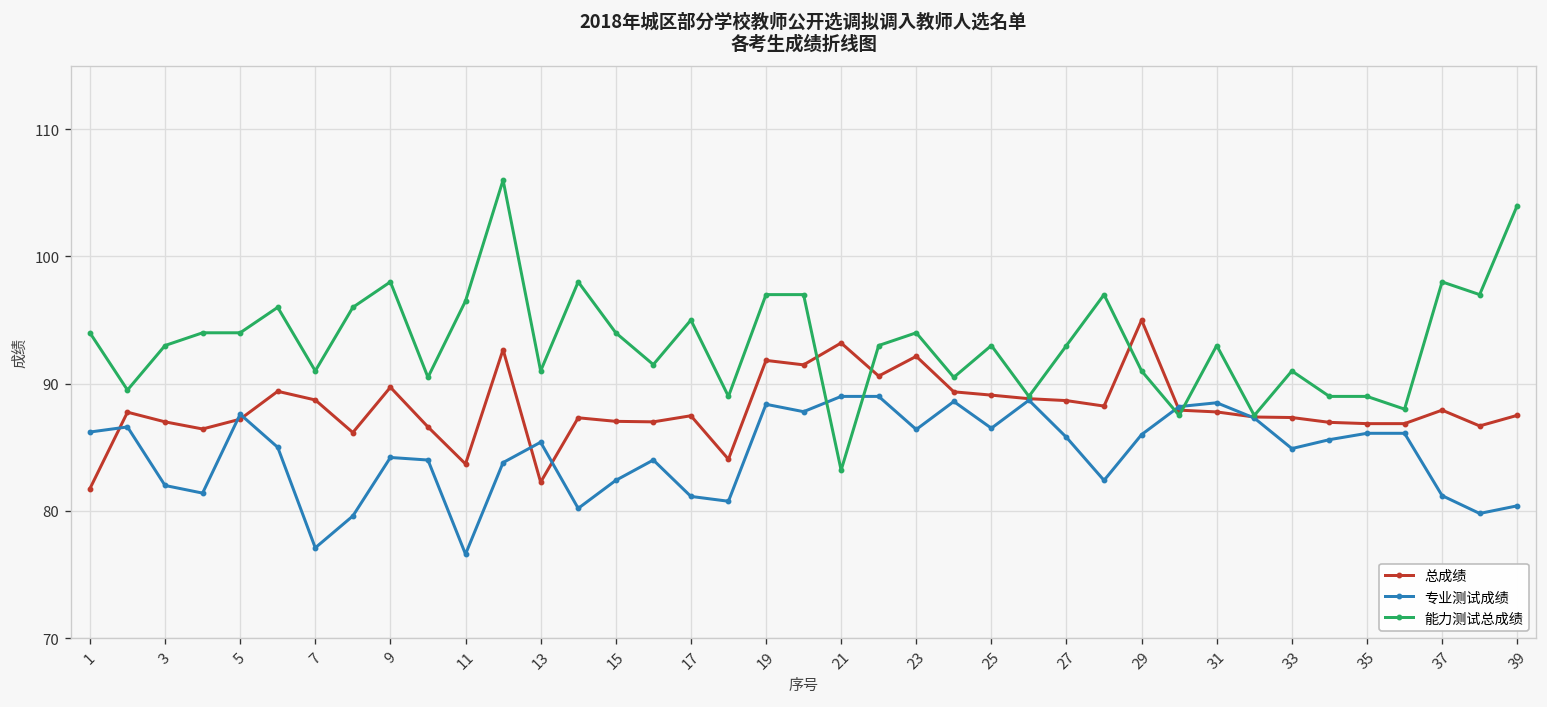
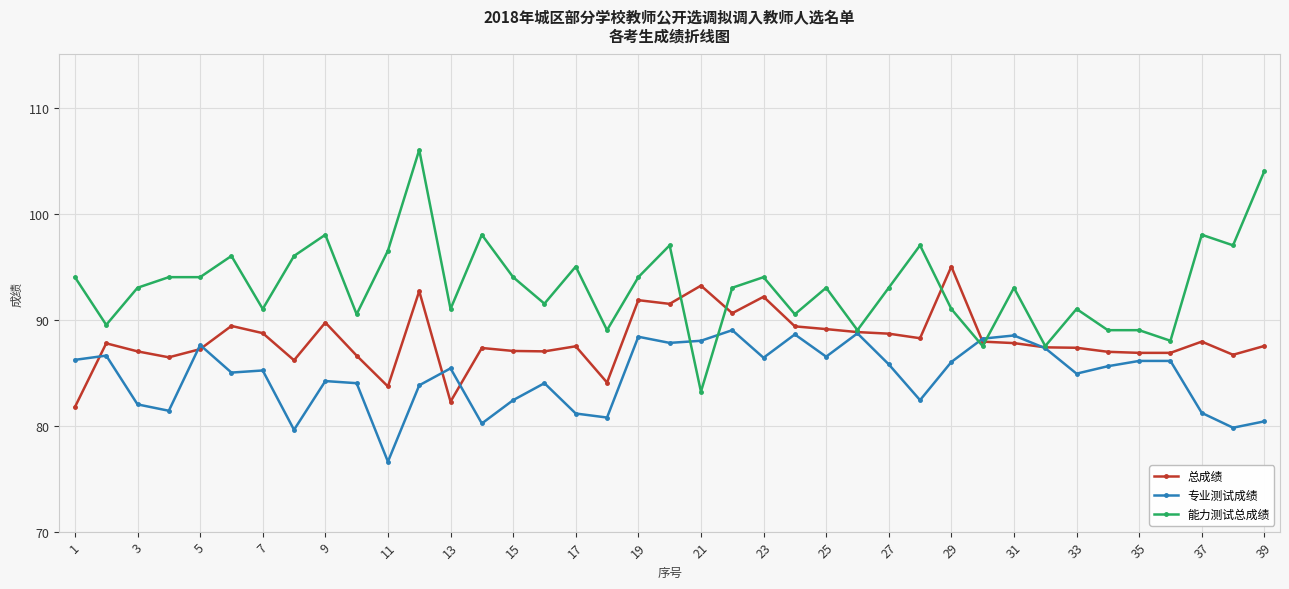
专业测试成绩, 7: 77.1 -> 85.2
能力测试总成绩, 19: 97 -> 94
专业测试成绩, 21: 89 -> 88
